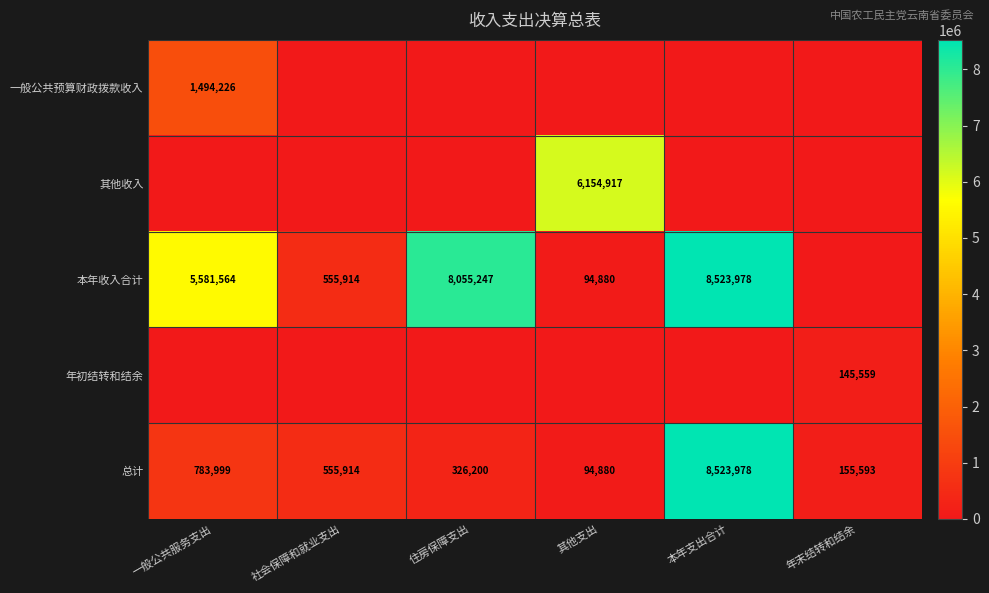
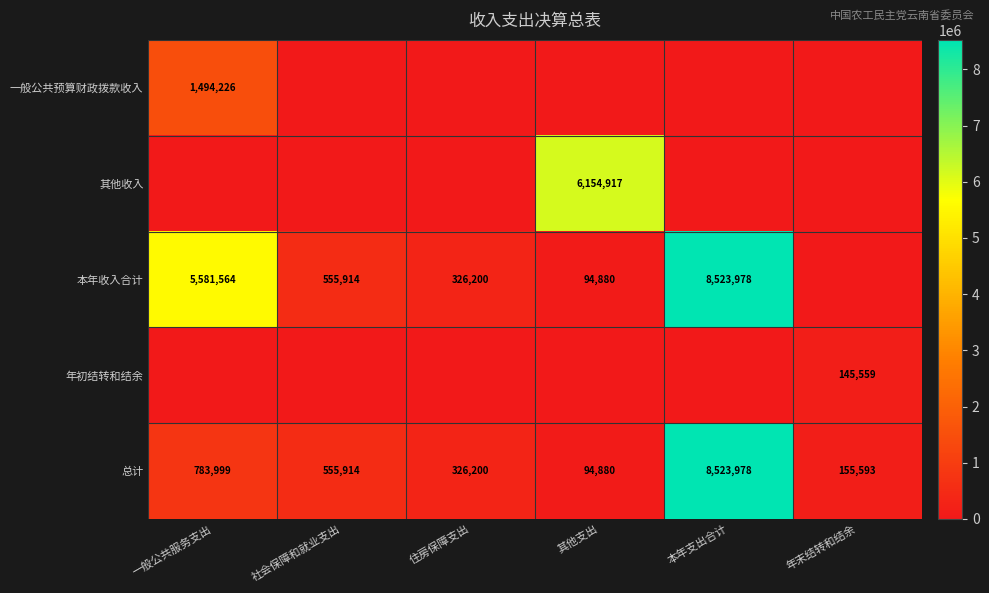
本年收入合计, 住房保障支出: 8,055,247 -> 326,200
